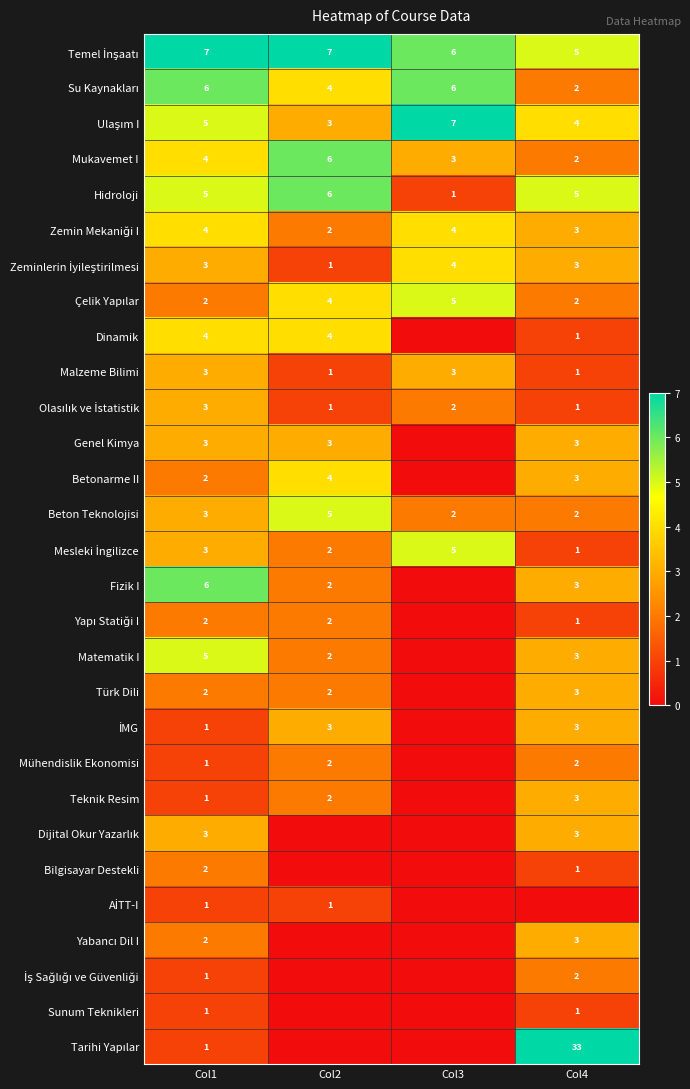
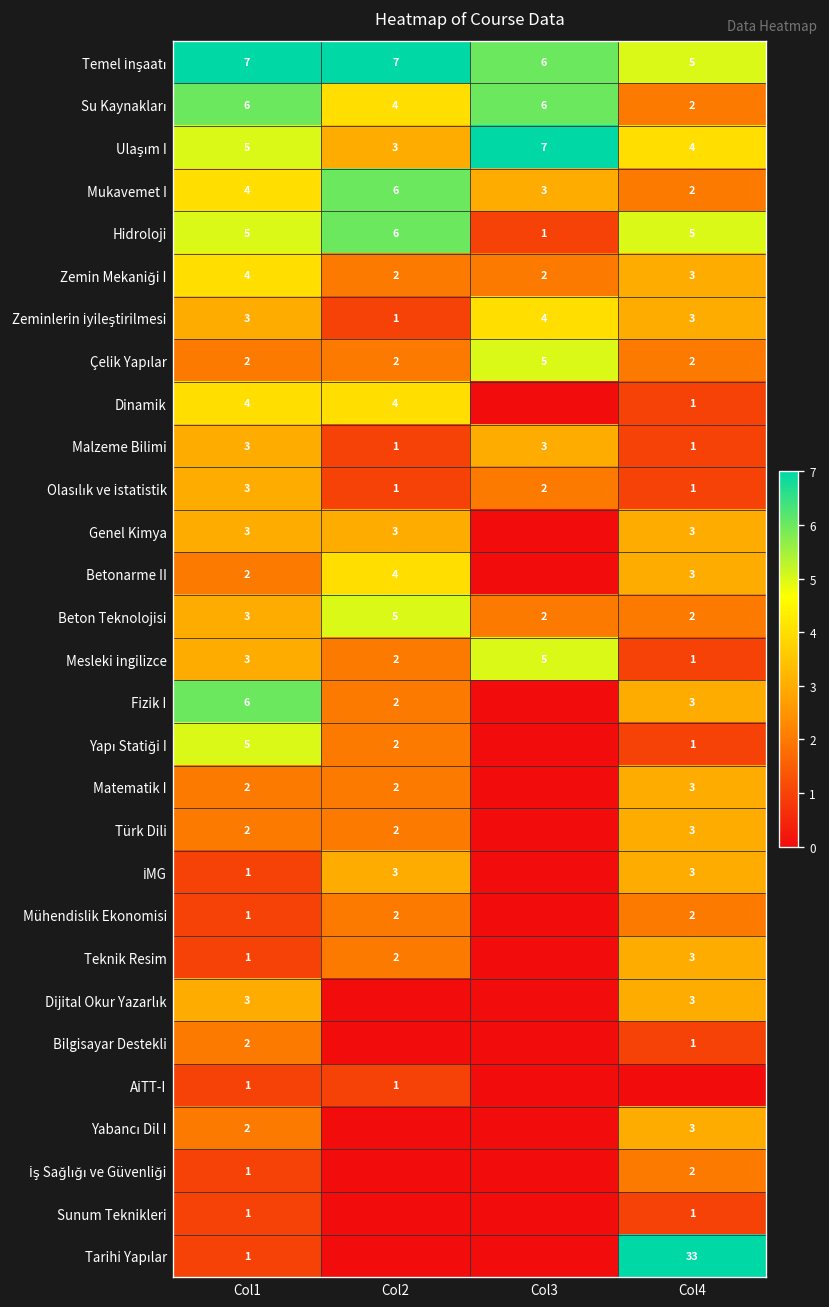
Zemin Mekaniği I, Col3: 4 -> 2
Çelik Yapılar, Col2: 4 -> 2
Yapı Statiği I, Col1: 2 -> 5
Matematik I, Col1: 5 -> 2
